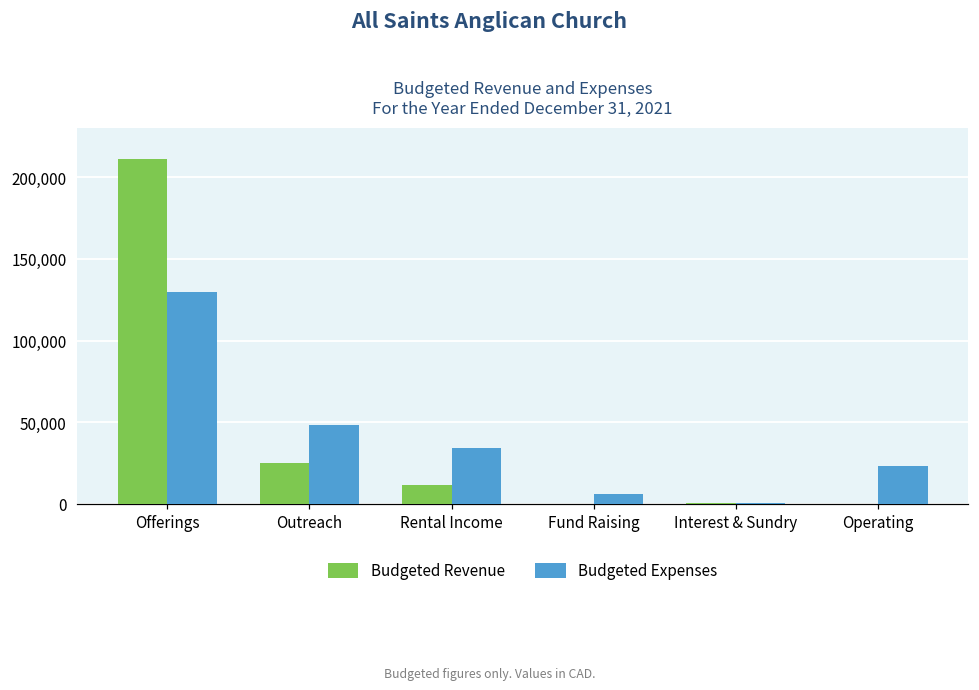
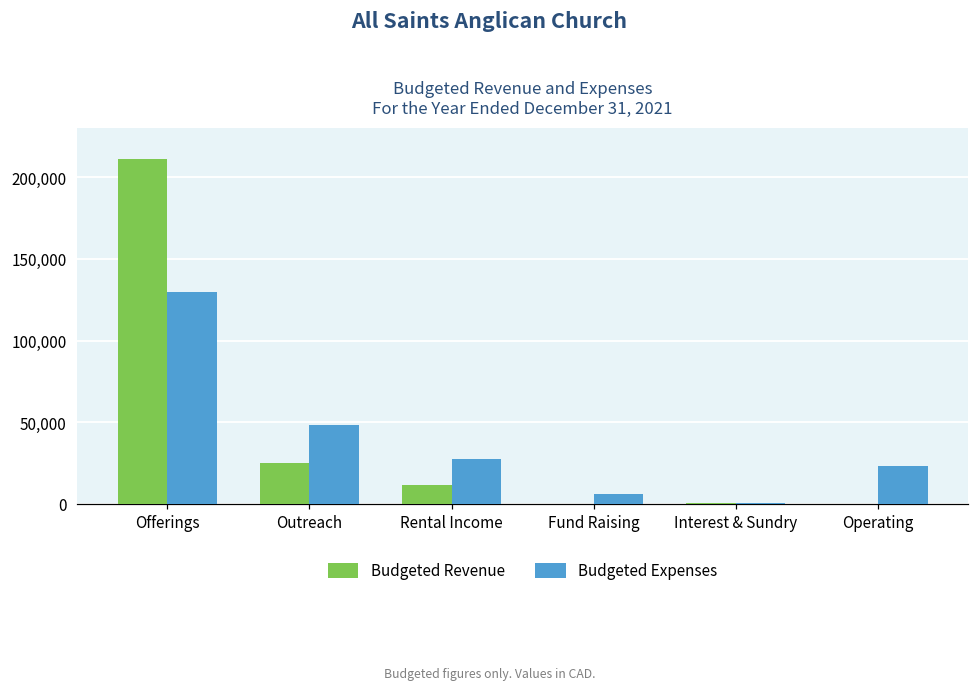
Budgeted Expenses, Rental Income: 34,000 -> 28,000
